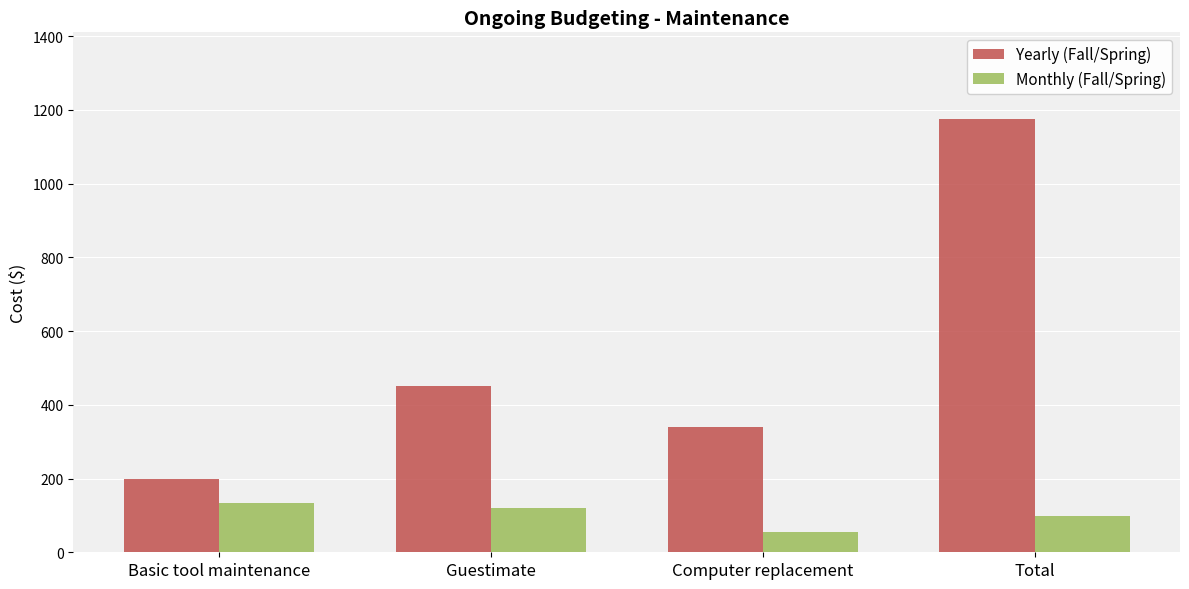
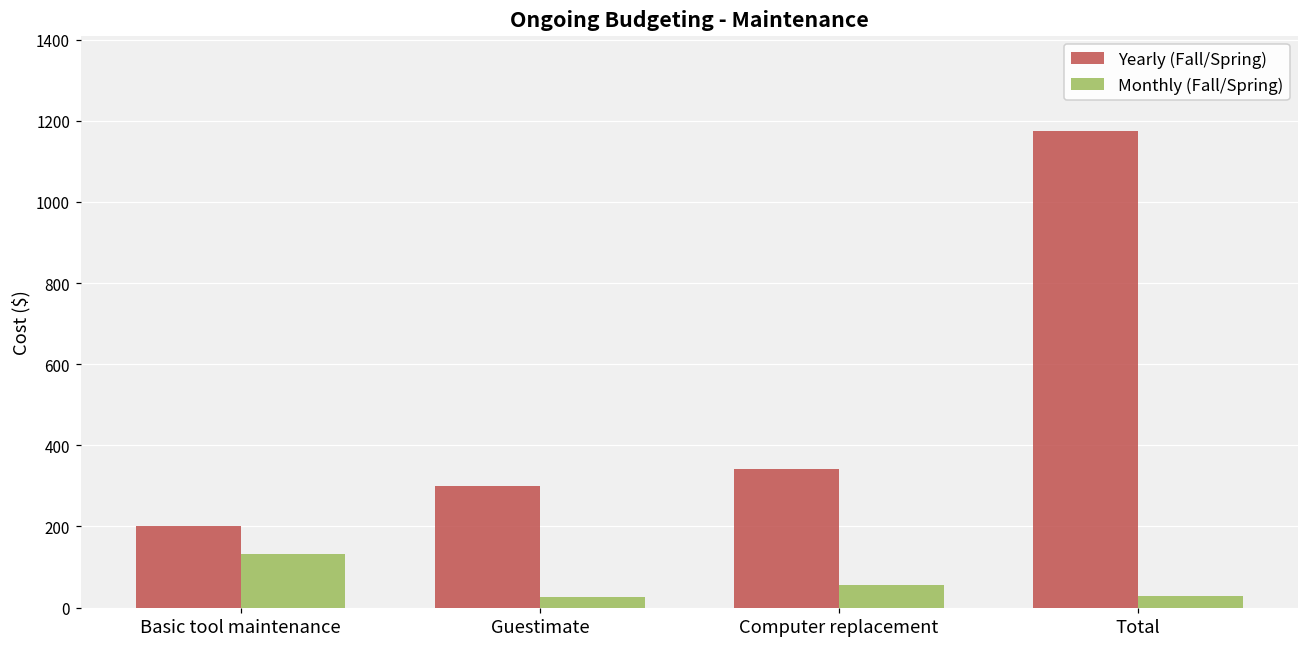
Yearly (Fall/Spring), Guestimate: 450 -> 300
Monthly (Fall/Spring), Guestimate: 120 -> 30
Monthly (Fall/Spring), Total: 100 -> 30
